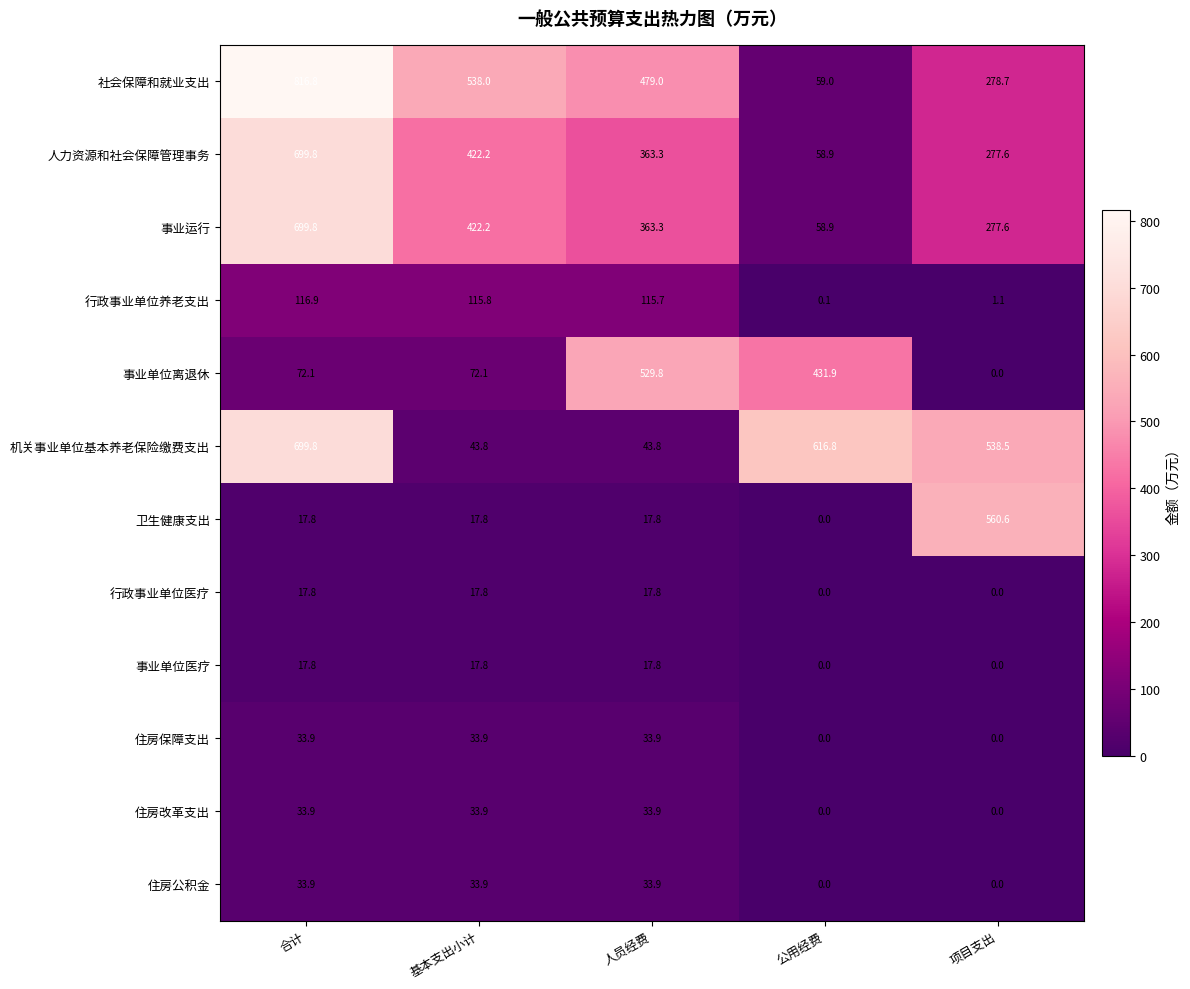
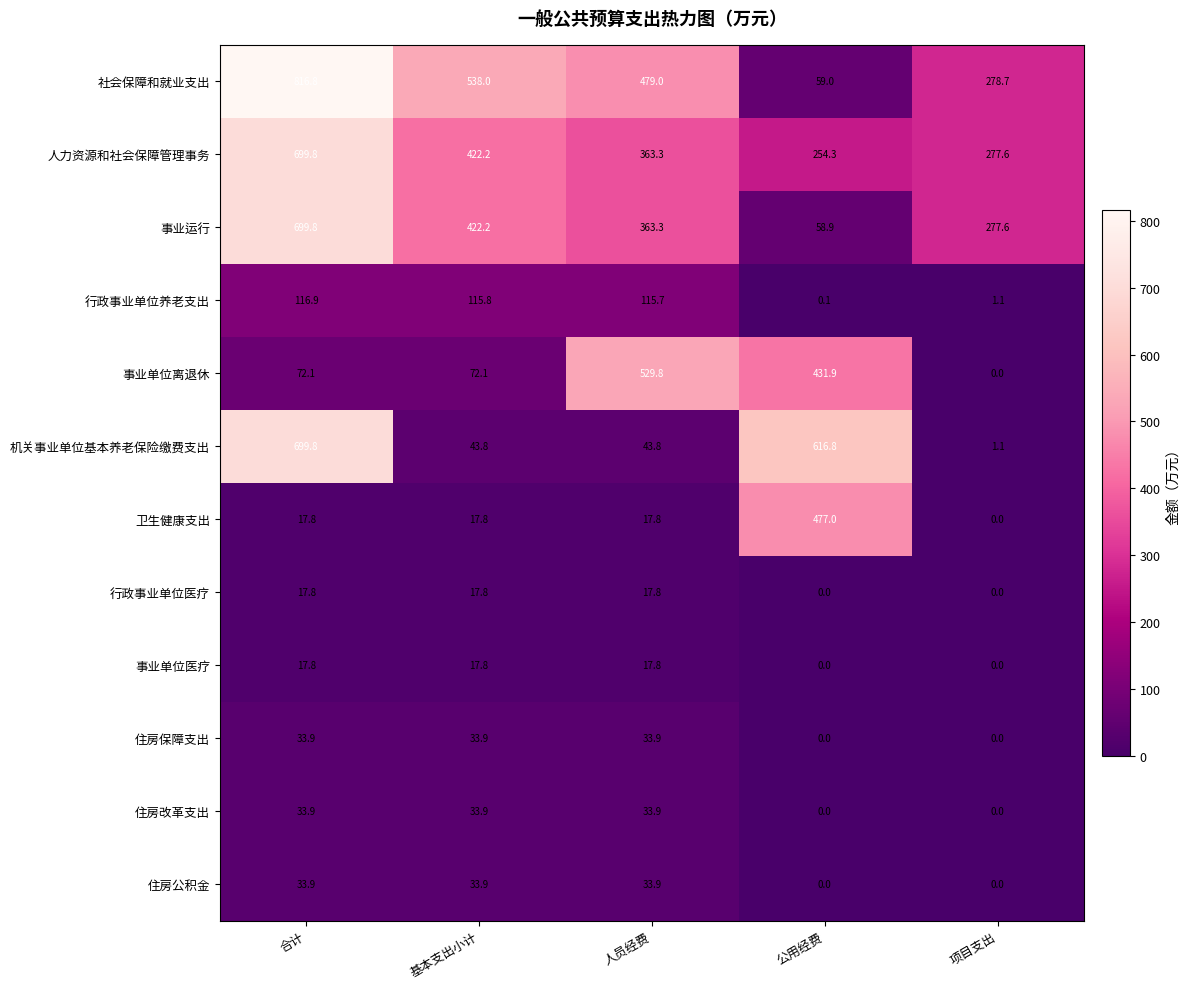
人力资源和社会保障管理事务, 公用经费: 58.9 -> 254.3
机关事业单位基本养老保险缴费支出, 项目支出: 538.5 -> 1.1
卫生健康支出, 公用经费: 0.0 -> 477.0
卫生健康支出, 项目支出: 560.6 -> 0.0
